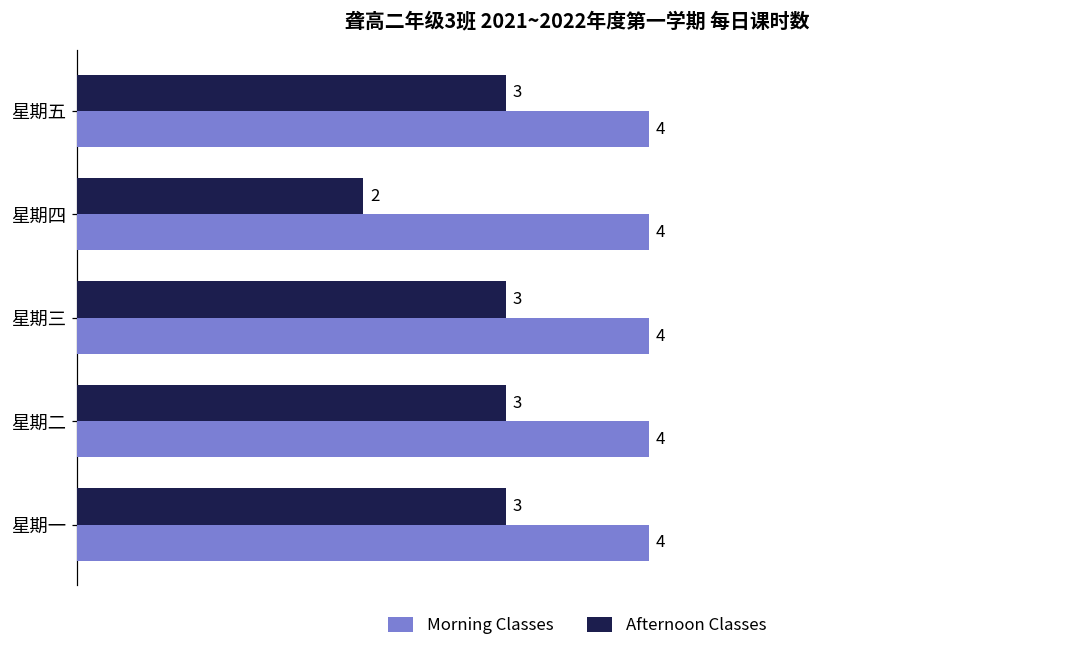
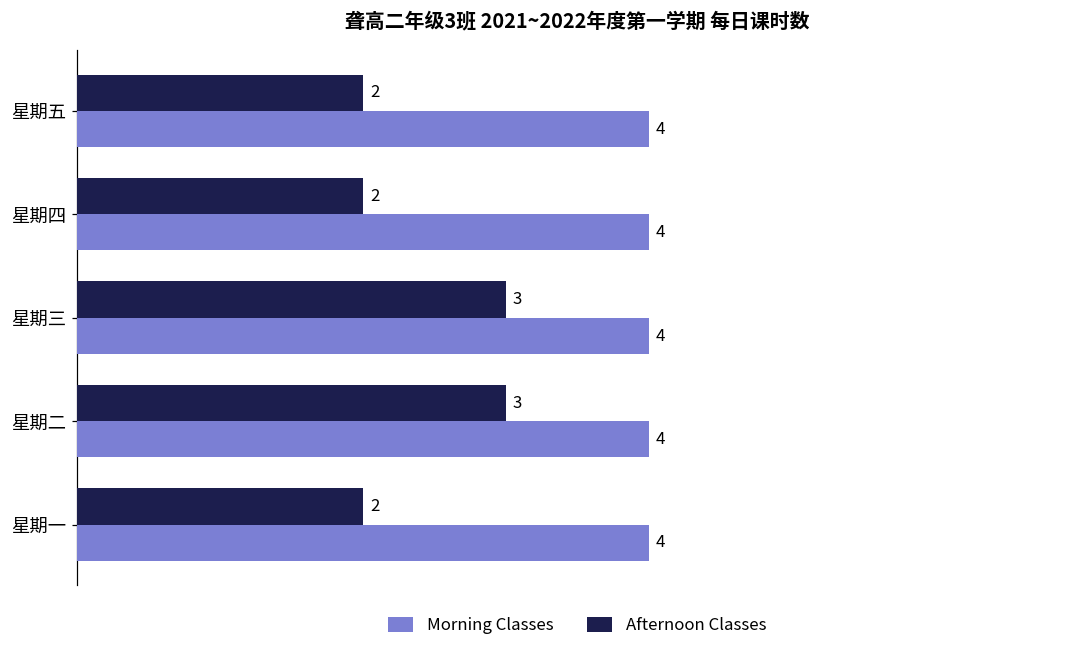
Afternoon Classes, 星期五: 3 -> 2
Afternoon Classes, 星期一: 3 -> 2
